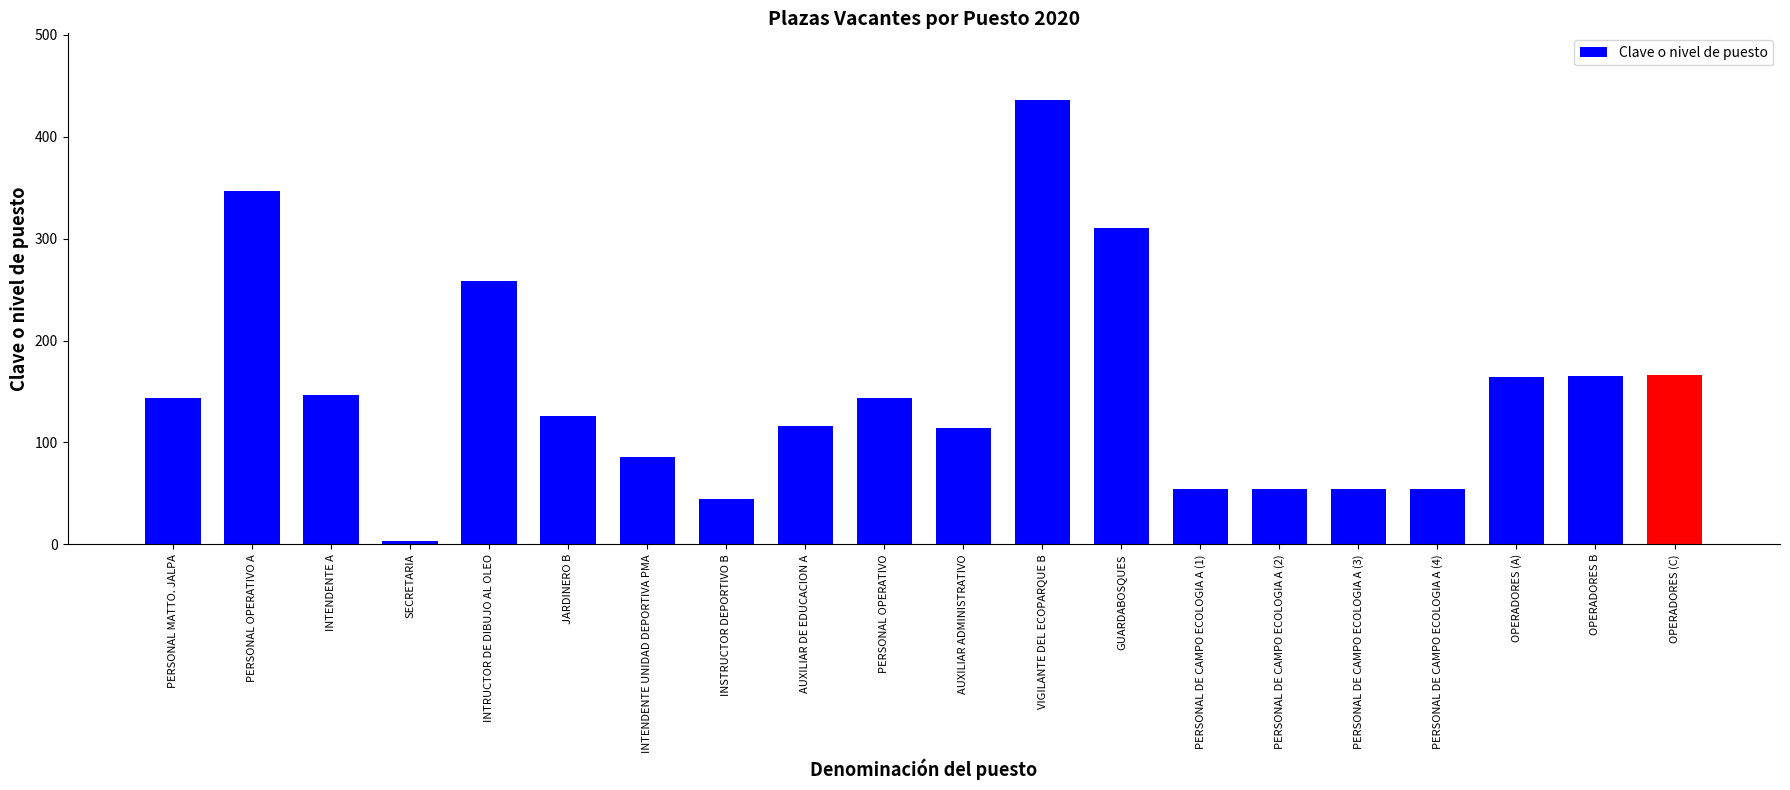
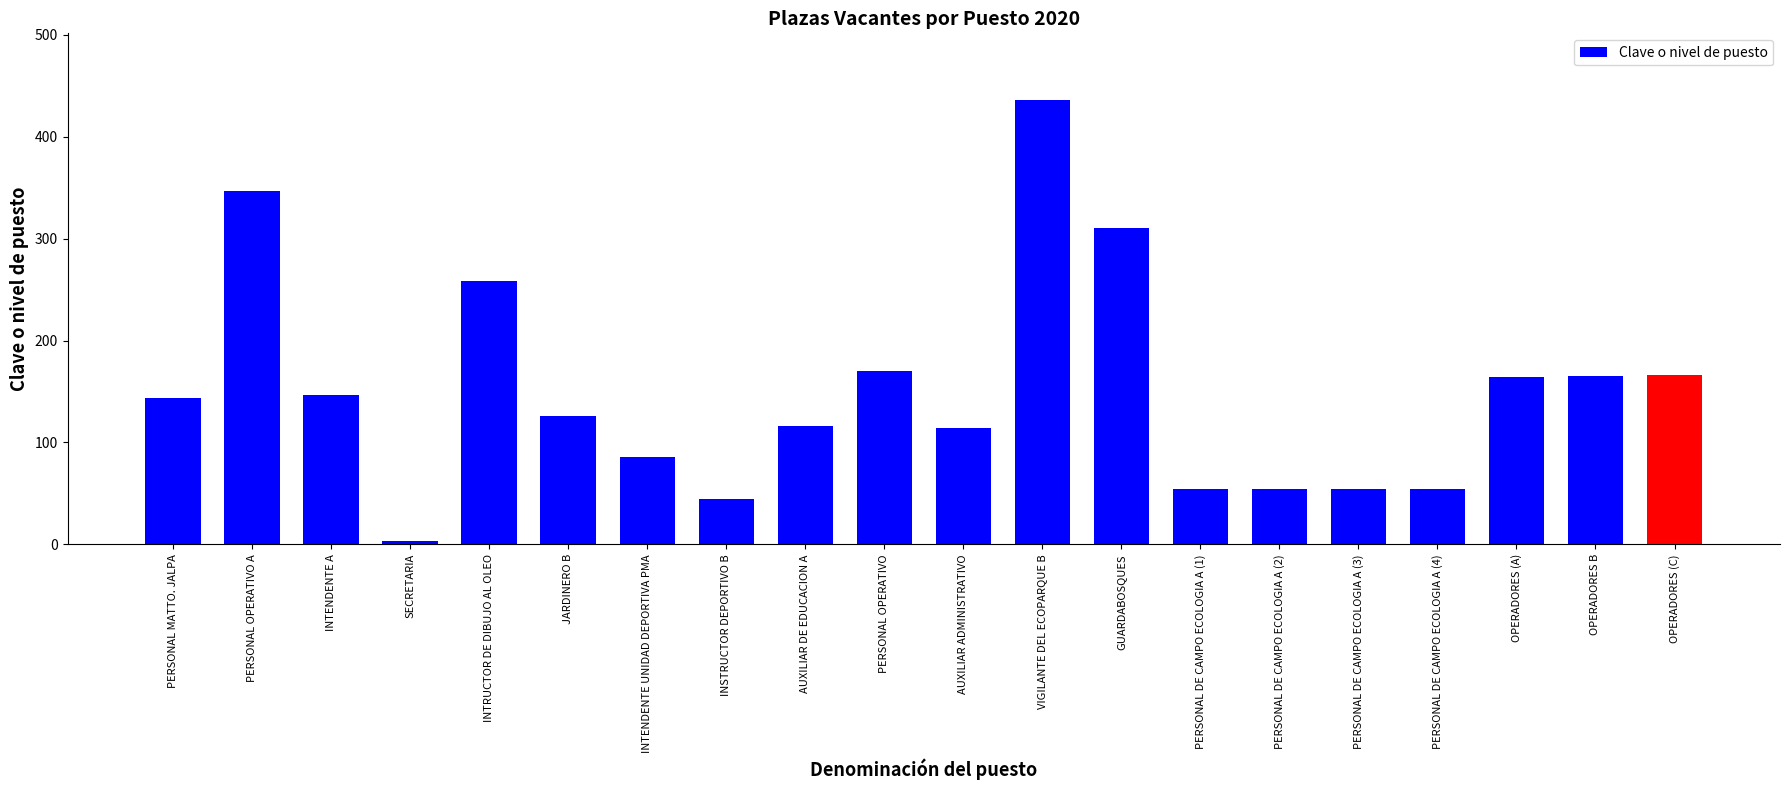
PERSONAL OPERATIVO: 144 -> 170
